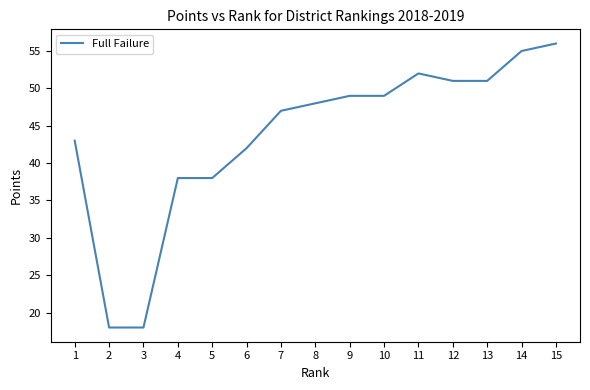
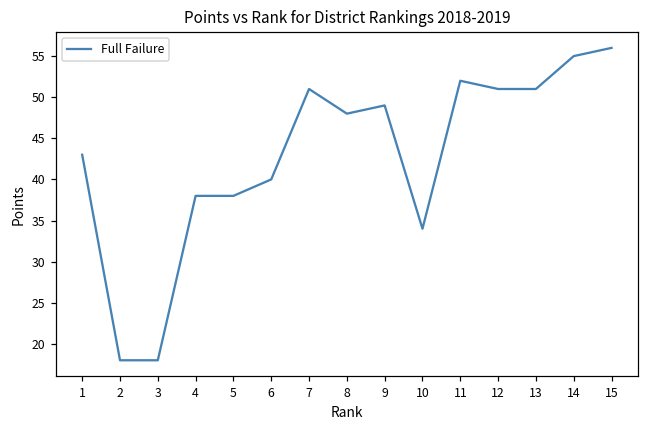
6: 42 -> 40
7: 47 -> 51
10: 49 -> 34
